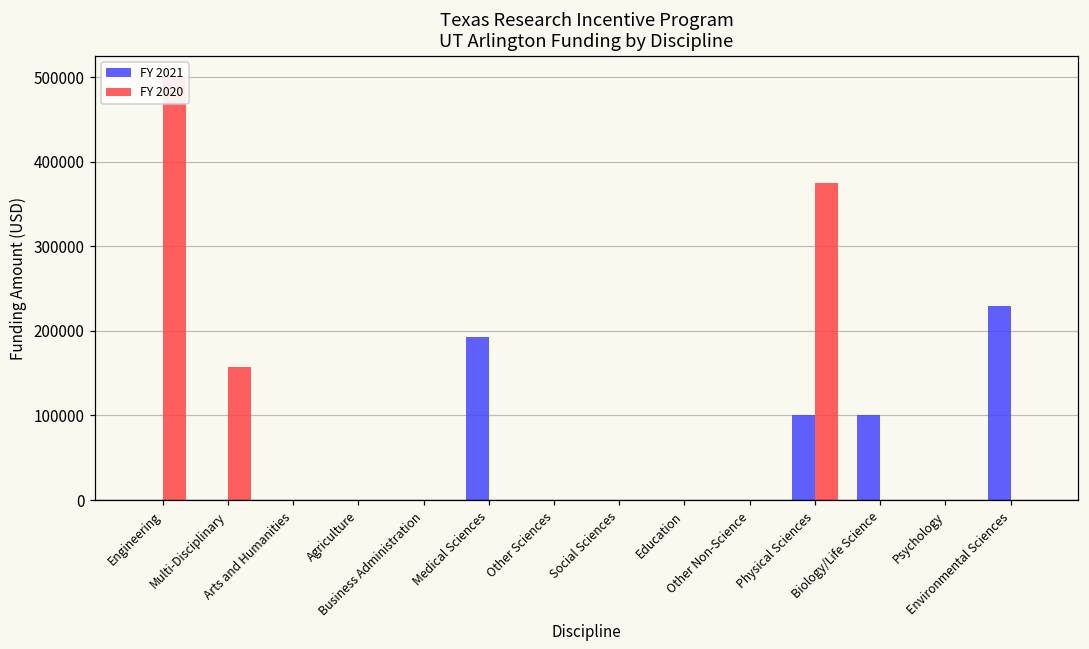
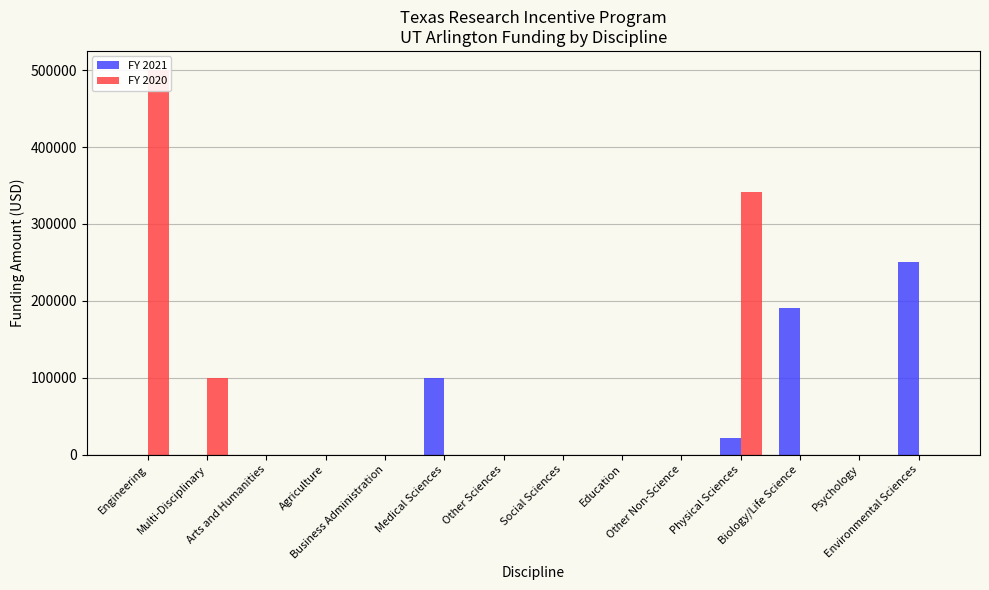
FY 2020, Multi-Disciplinary: 160000 -> 100000
FY 2021, Medical Sciences: 190000 -> 100000
FY 2021, Physical Sciences: 100000 -> 20000
FY 2020, Physical Sciences: 380000 -> 340000
FY 2021, Biology/Life Science: 100000 -> 190000
FY 2021, Environmental Sciences: 230000 -> 250000
